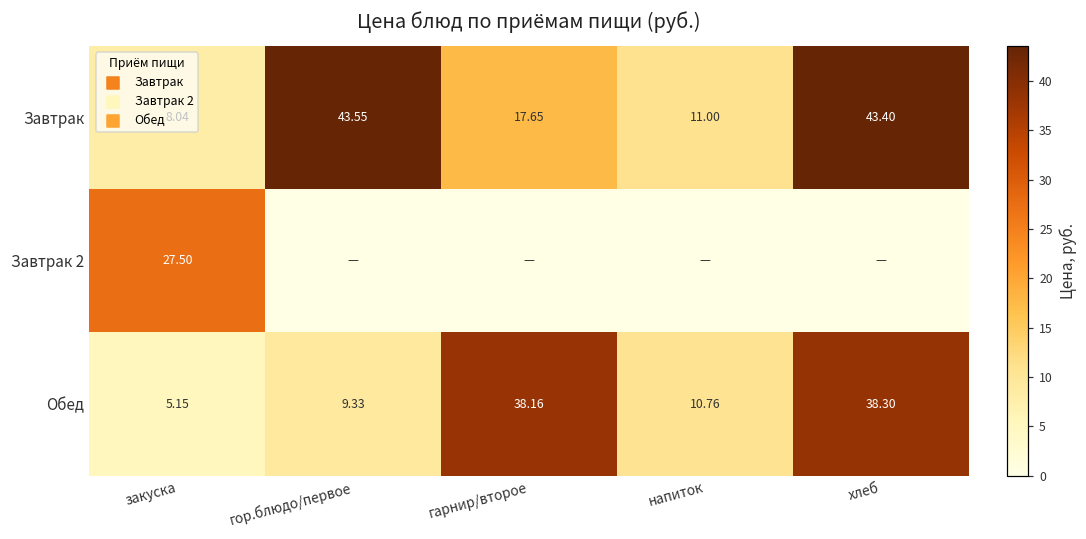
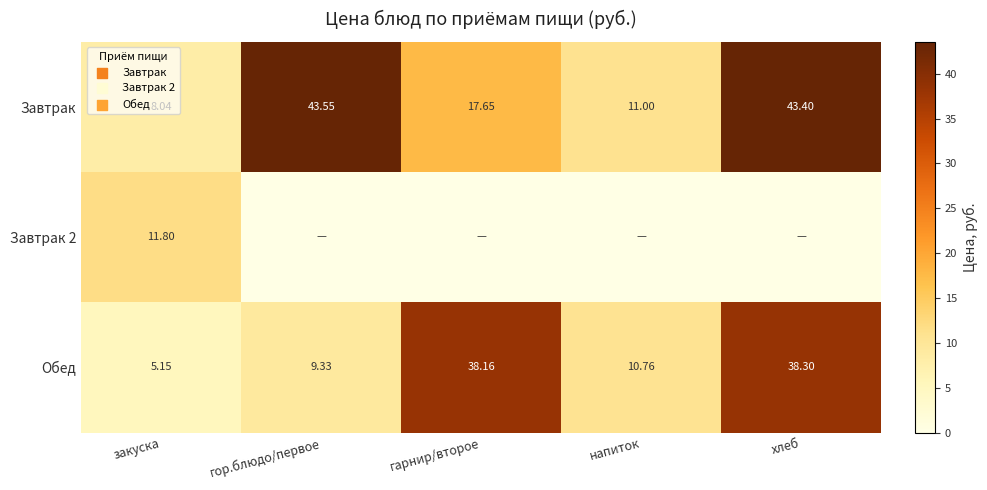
Завтрак 2, закуска: 27.50 -> 11.80
